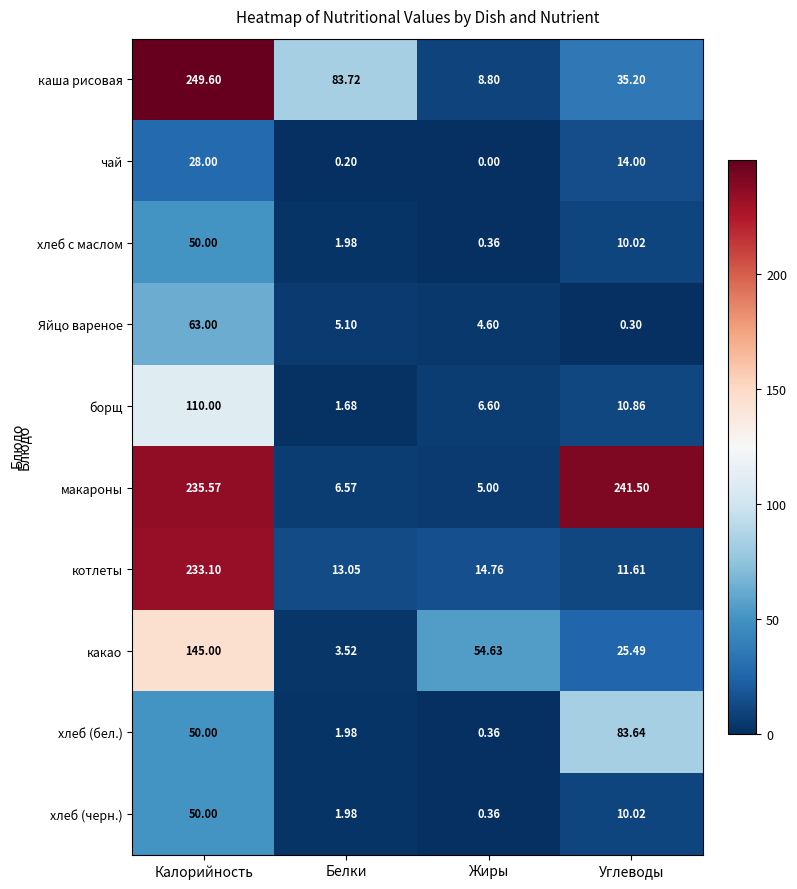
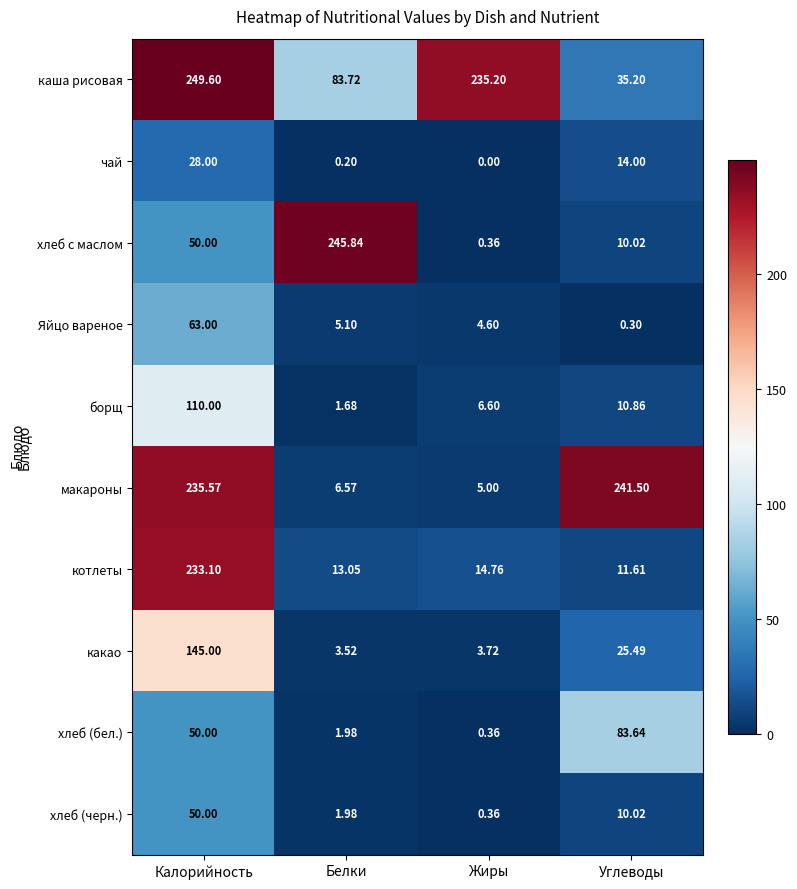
каша рисовая, Жиры: 8.80 -> 235.20
хлеб с маслом, Белки: 1.98 -> 245.84
какао, Жиры: 54.63 -> 3.72
